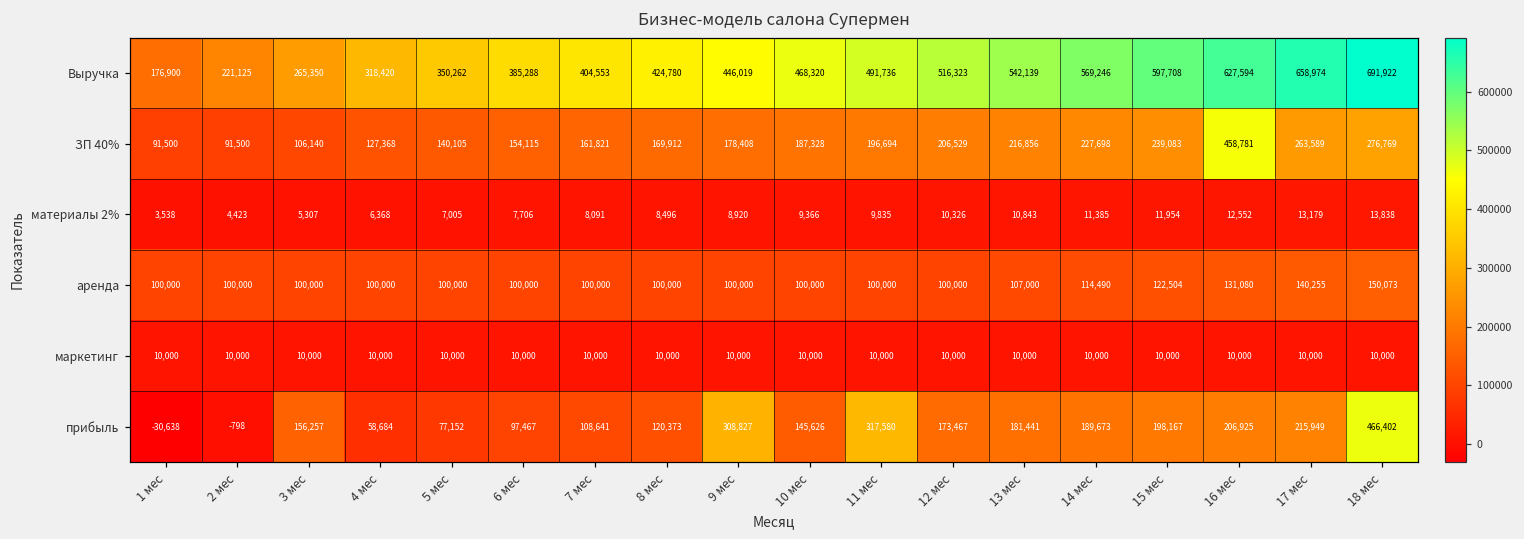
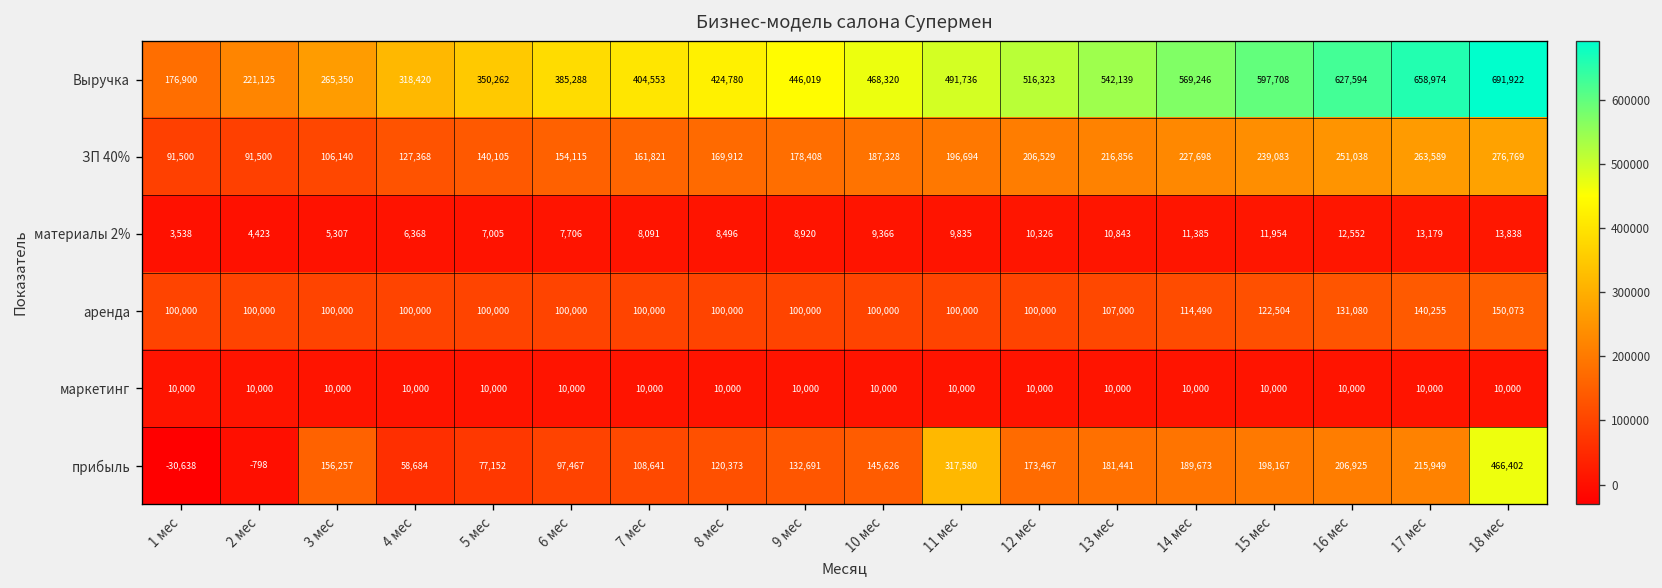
ЗП 40%, 16 мес: 458,781 -> 251,038
прибыль, 9 мес: 308,827 -> 132,691
